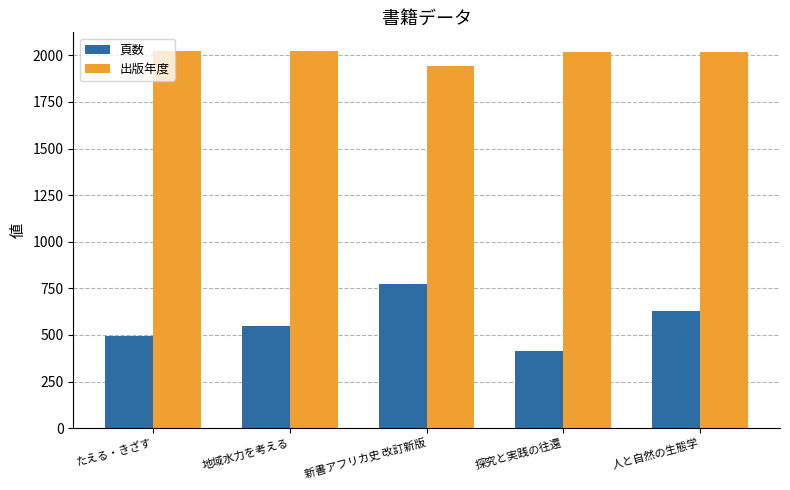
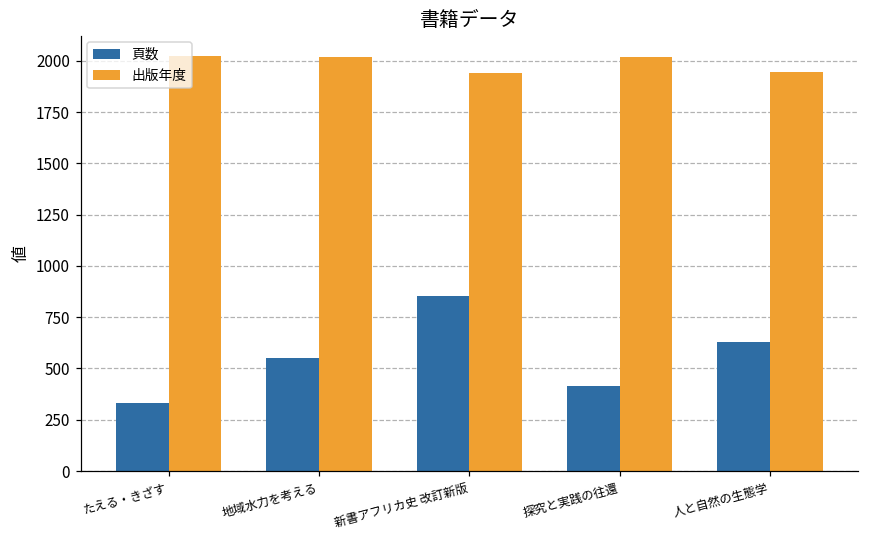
頁数, たえる・きざす: 500 -> 330
頁数, 新書アフリカ史 改訂新版: 780 -> 850
出版年度, 人と自然の生態学: 2020 -> 1950
